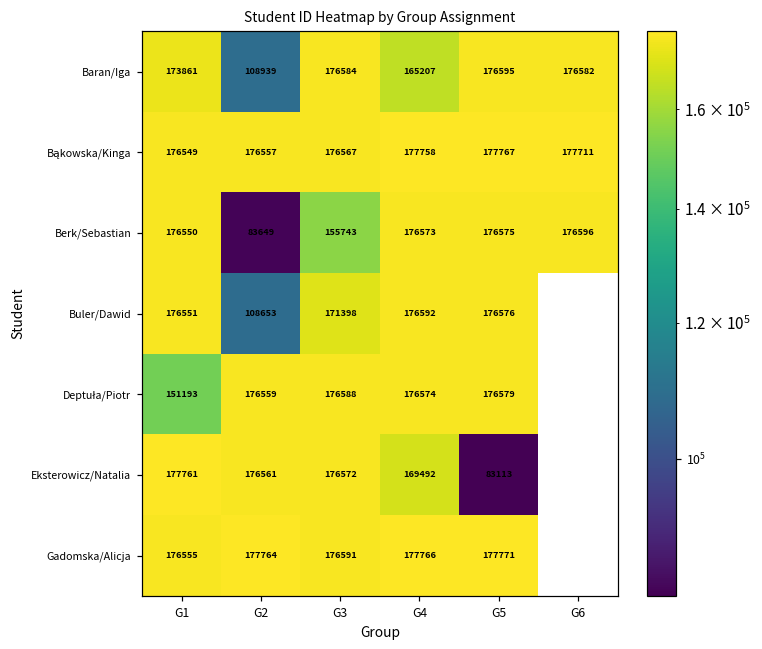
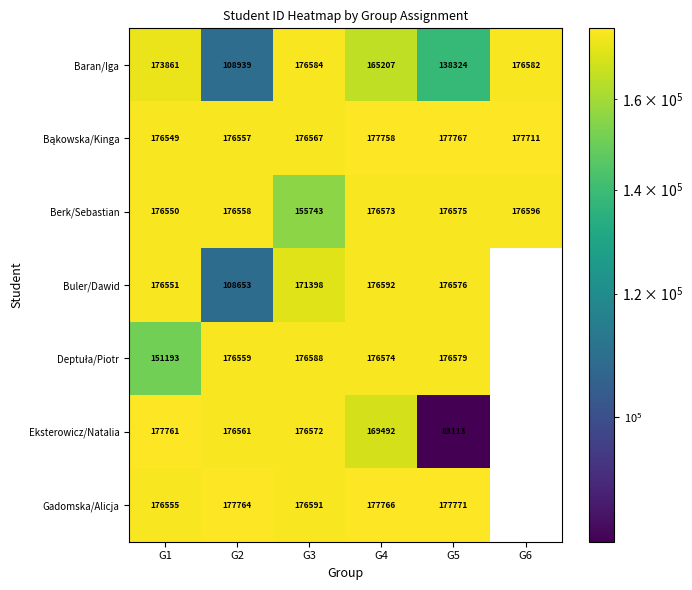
Baran/Iga, G5: 176595 -> 138324
Berk/Sebastian, G2: 83649 -> 176558
